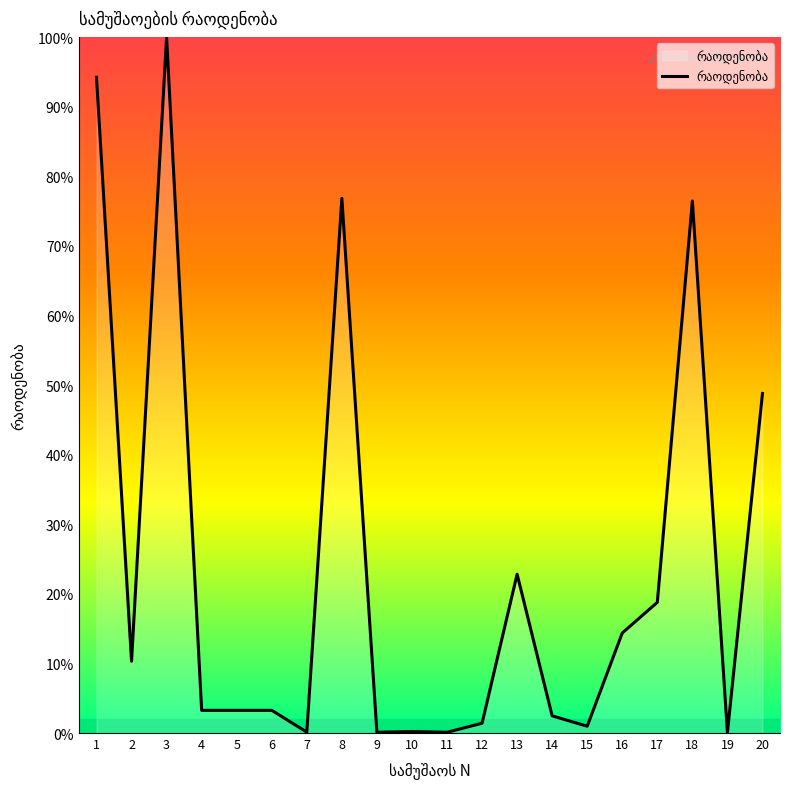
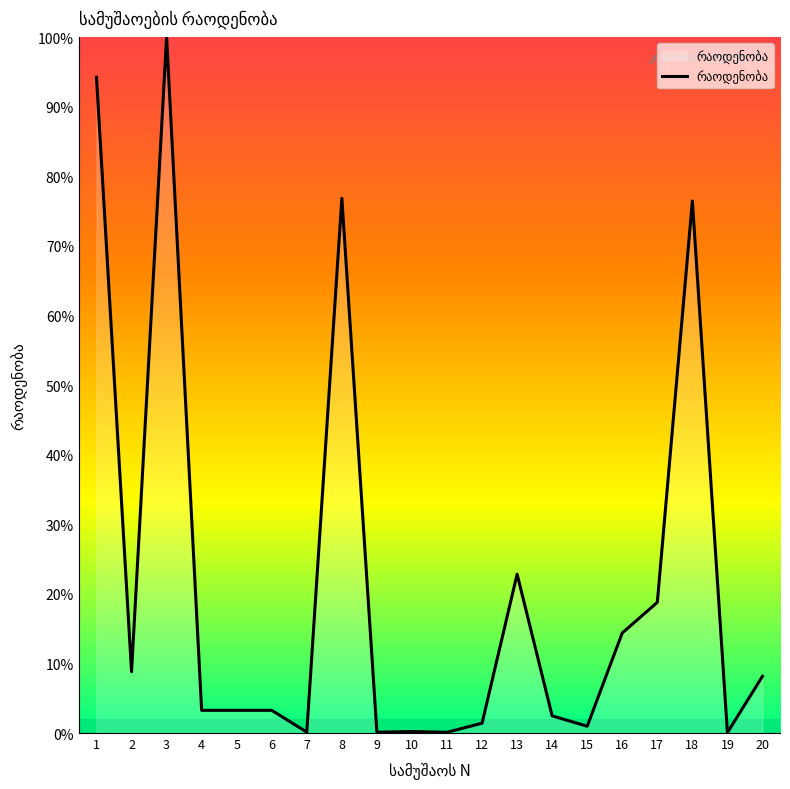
2: 10% -> 9%
20: 49% -> 8%
